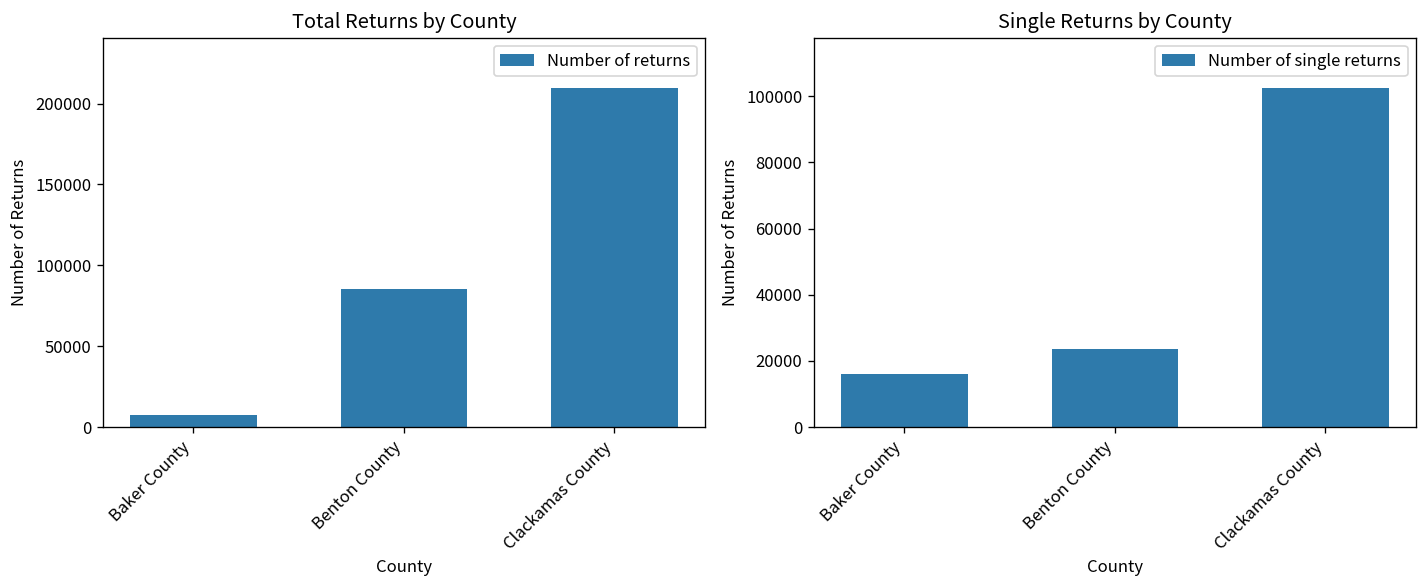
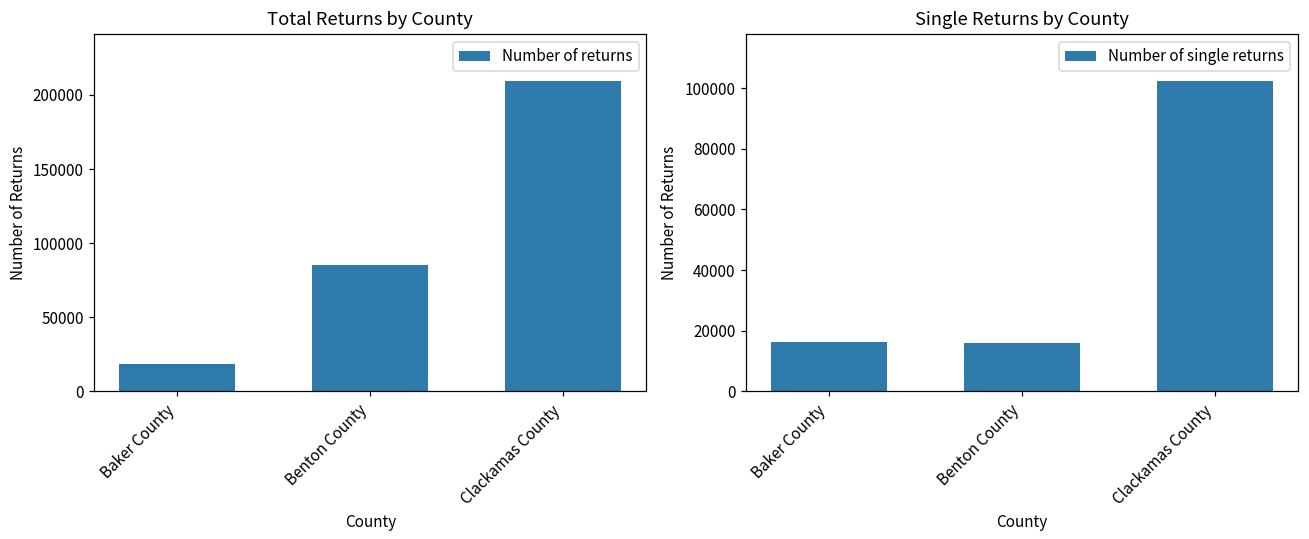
Total Returns by County, Baker County: 8000 -> 18000
Single Returns by County, Benton County: 24000 -> 16000
